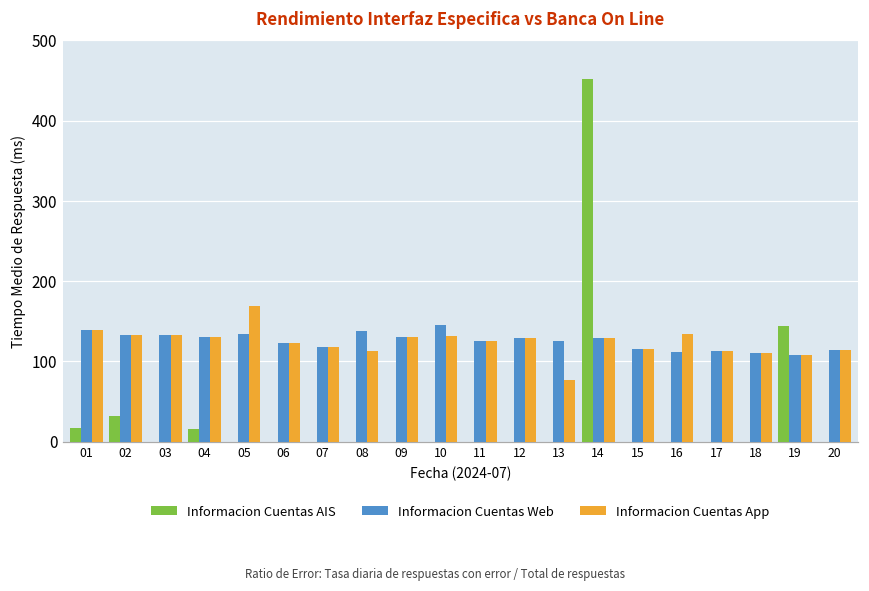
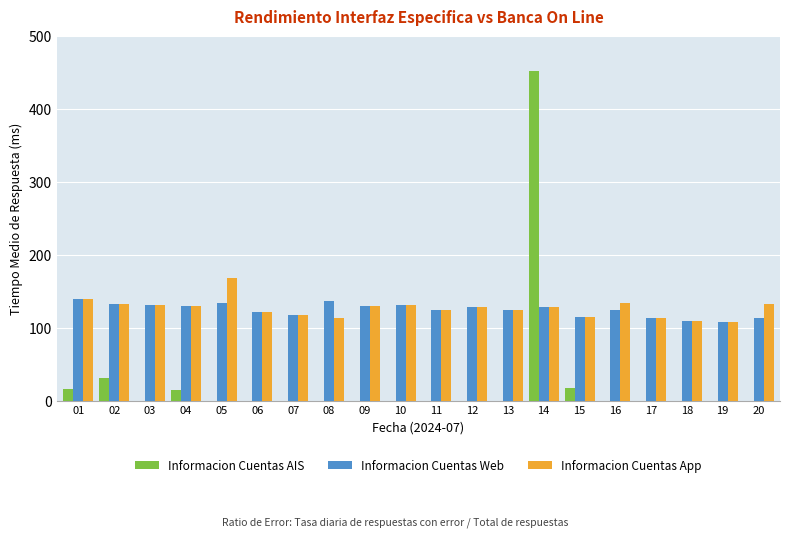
Informacion Cuentas Web, 10: 150 -> 130
Informacion Cuentas App, 13: 80 -> 130
Informacion Cuentas AIS, 15: 0 -> 20
Informacion Cuentas Web, 16: 110 -> 130
Informacion Cuentas AIS, 19: 140 -> 0
Informacion Cuentas App, 20: 110 -> 130
